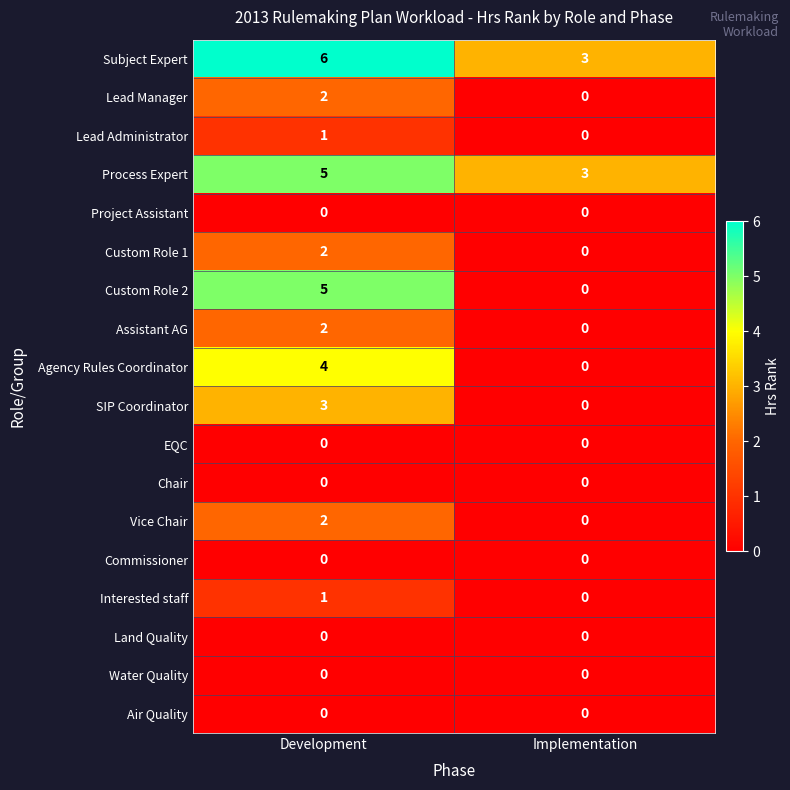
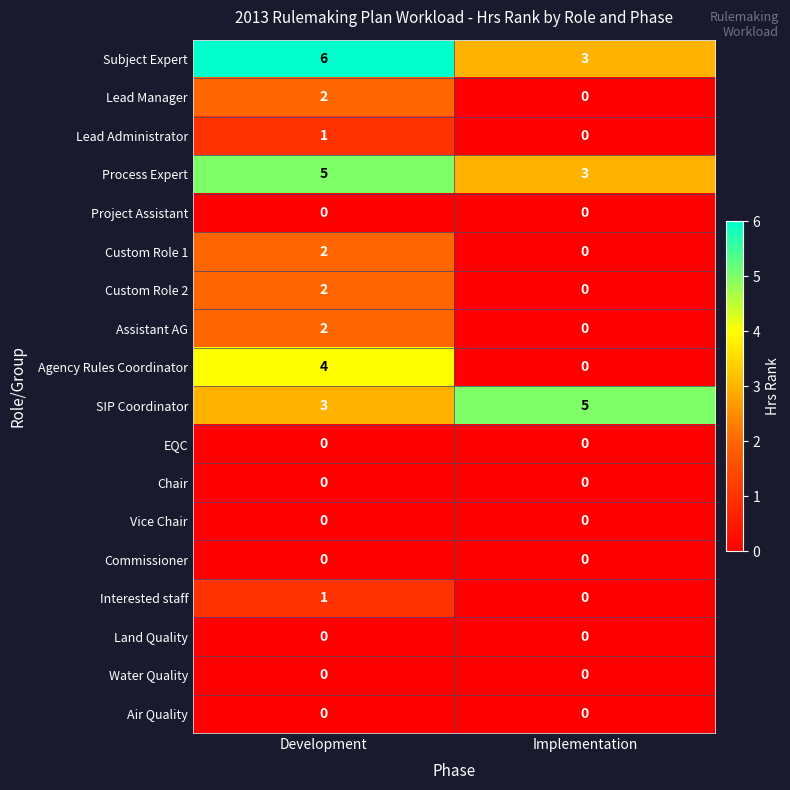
Custom Role 2, Development: 5 -> 2
SIP Coordinator, Implementation: 0 -> 5
Vice Chair, Development: 2 -> 0
